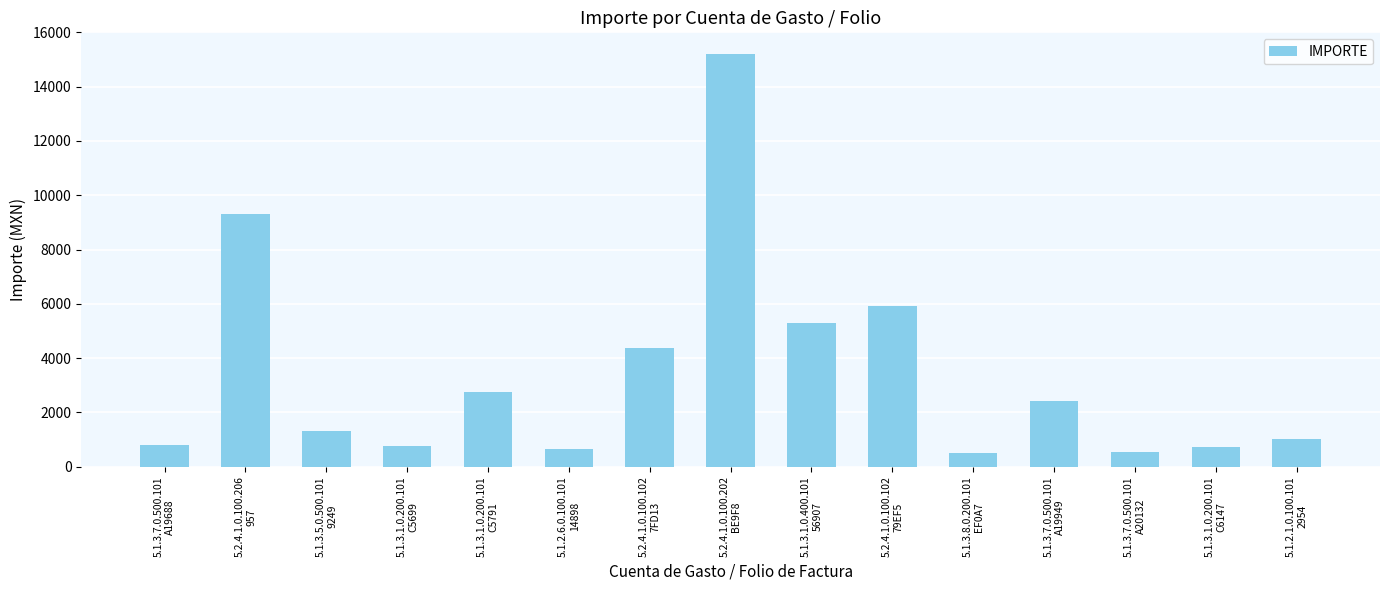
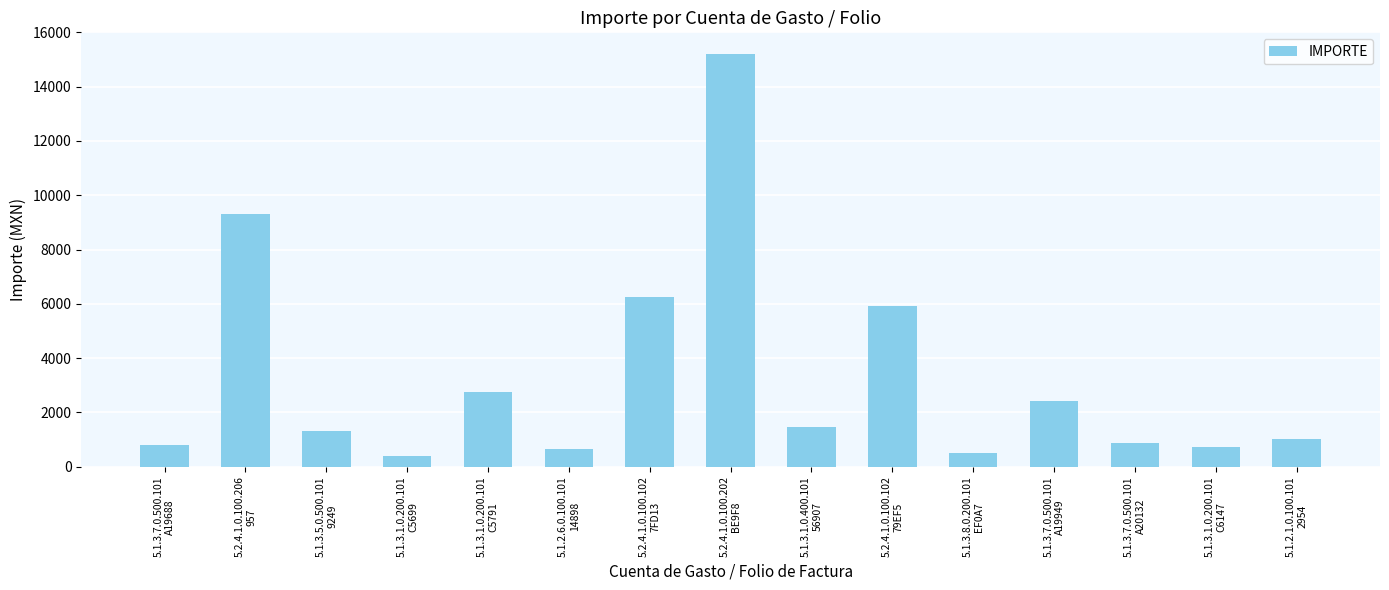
5.1.3.1.0.200.101 C5699: 800 -> 400
5.2.4.1.0.100.102 7FD13: 4400 -> 6300
5.1.3.1.0.400.101 56907: 5300 -> 1400
5.1.3.7.0.500.101 A20132: 600 -> 900
